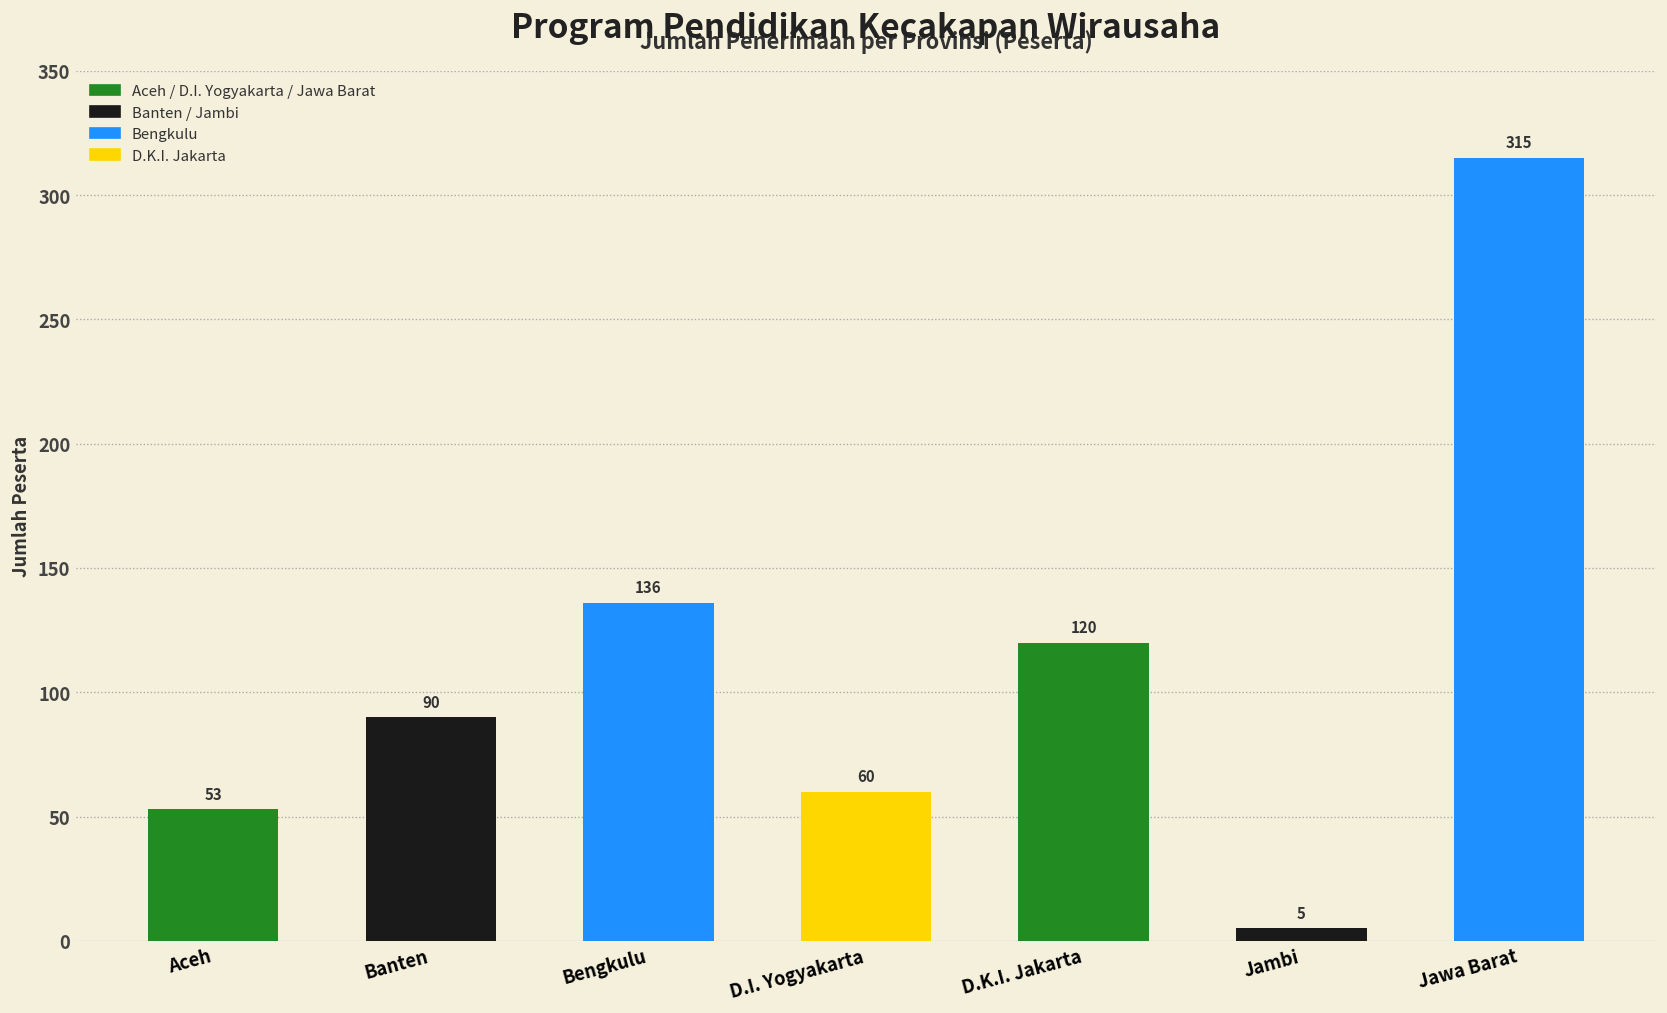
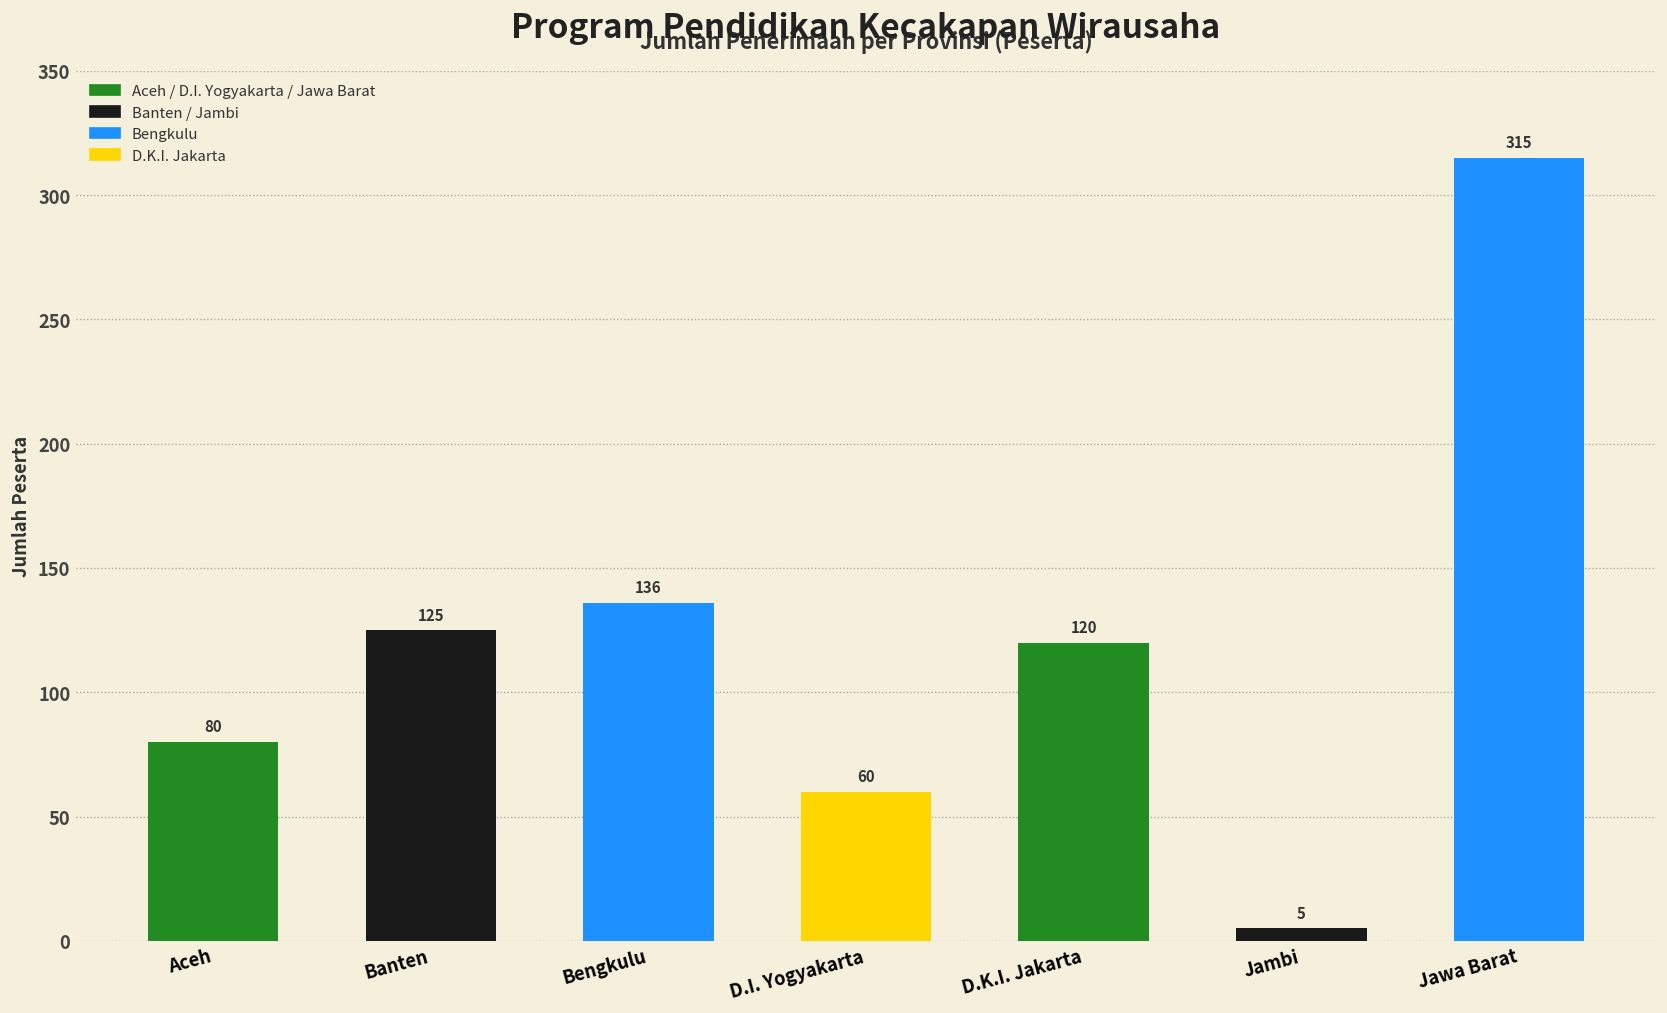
Aceh: 53 -> 80
Banten: 90 -> 125
